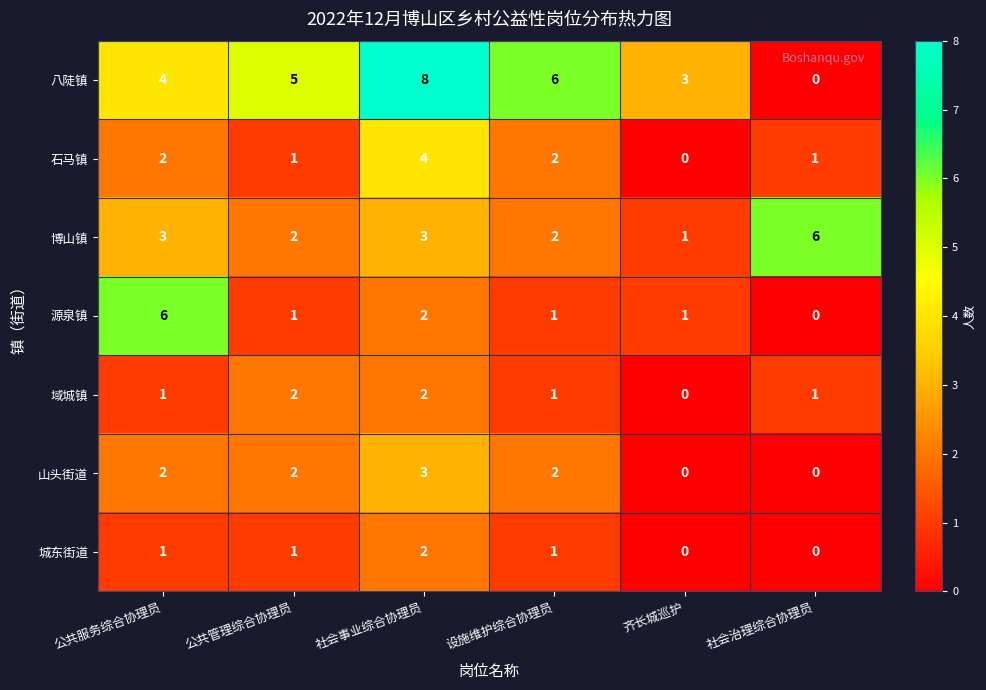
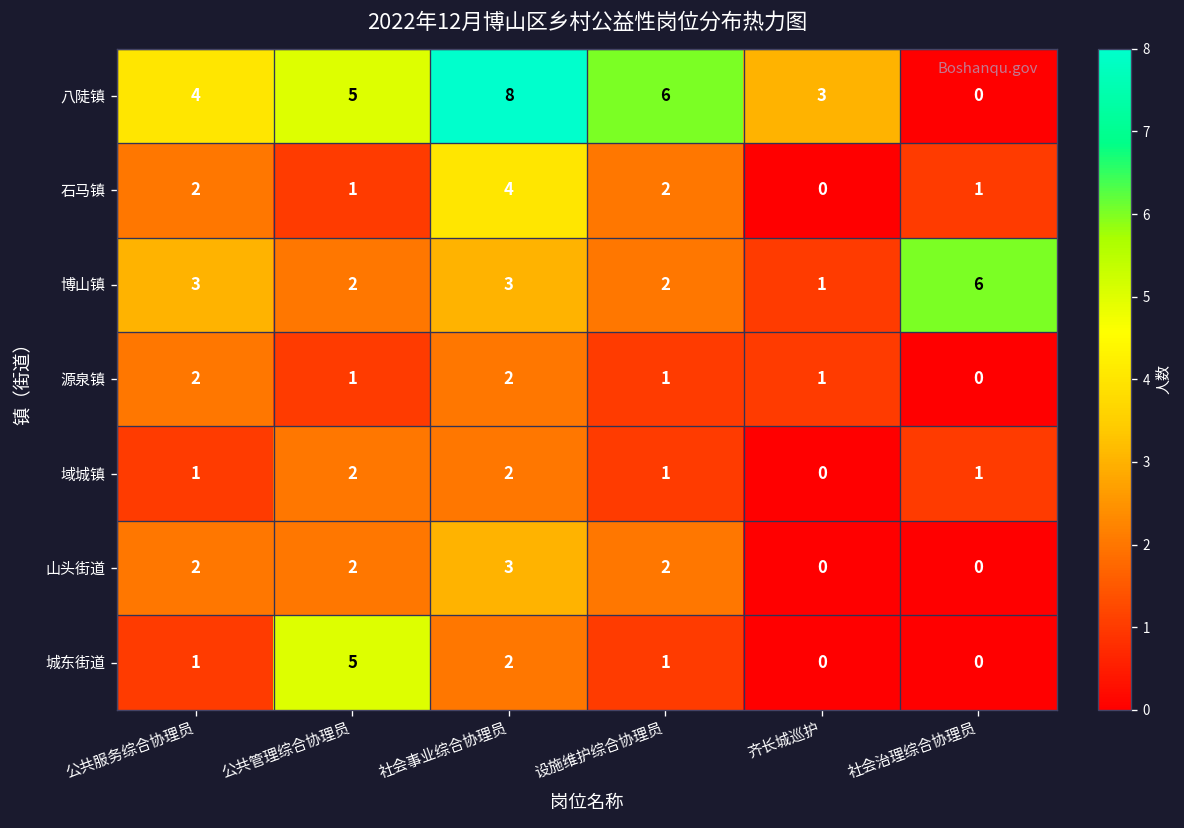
源泉镇, 公共服务综合协理员: 6 -> 2
城东街道, 公共管理综合协理员: 1 -> 5
